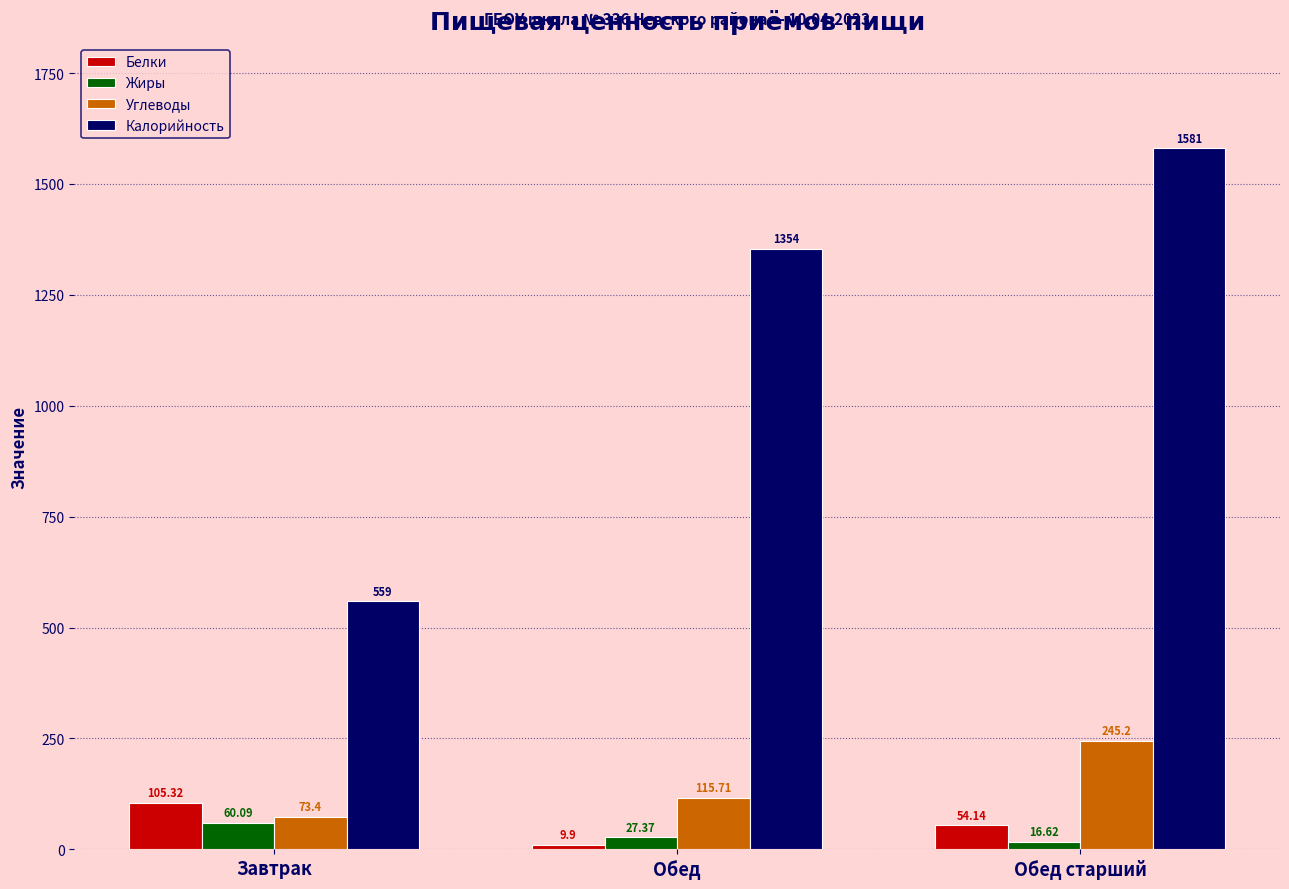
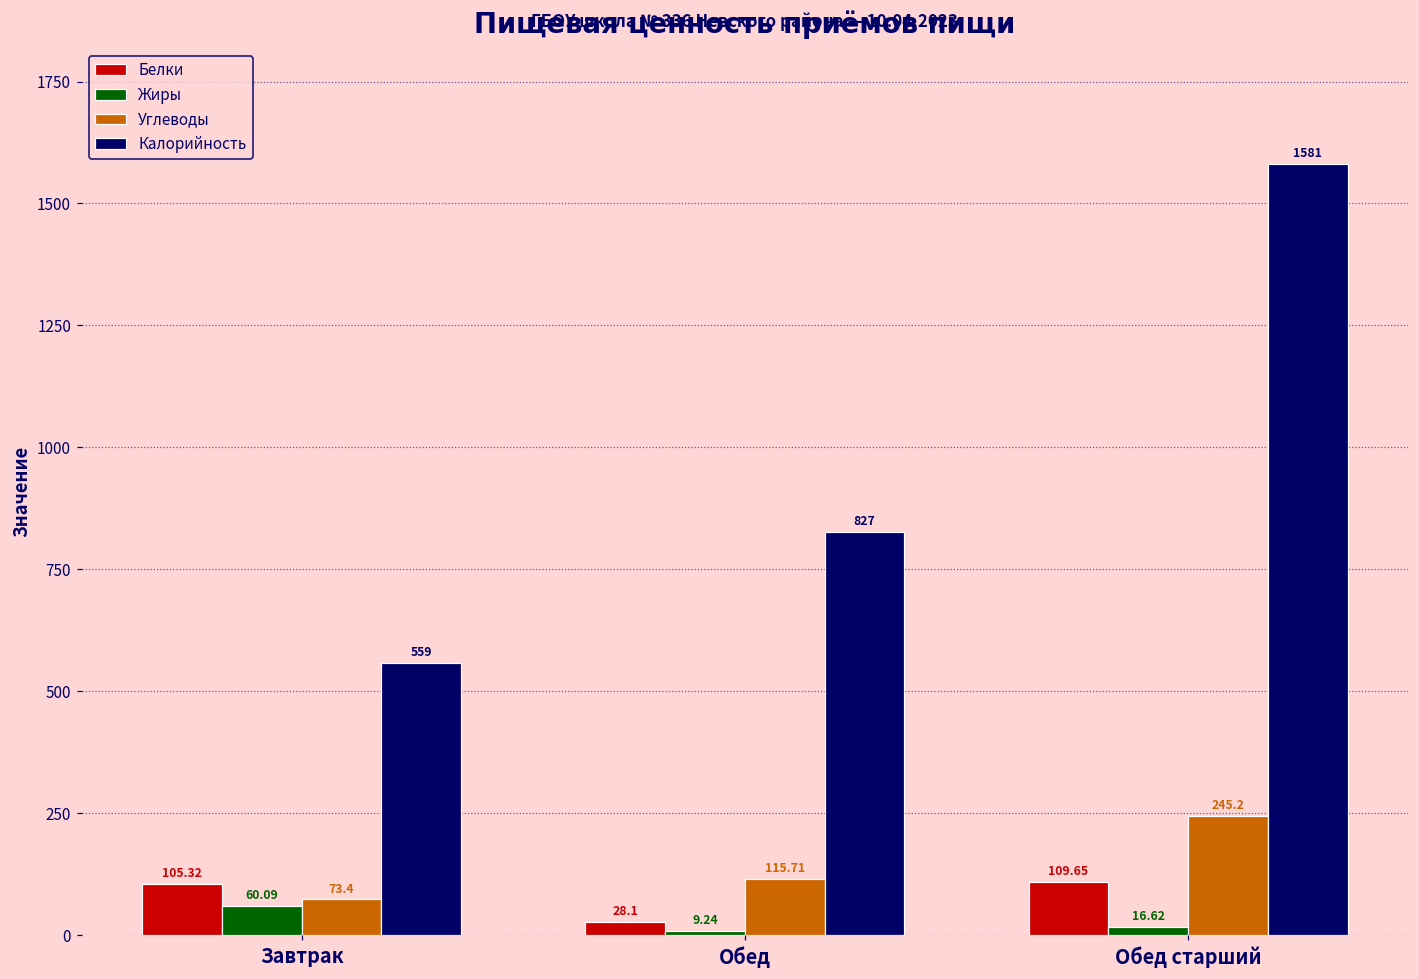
Белки, Обед: 9.9 -> 28.1
Жиры, Обед: 27.37 -> 9.24
Калорийность, Обед: 1354 -> 827
Белки, Обед старший: 54.14 -> 109.65
